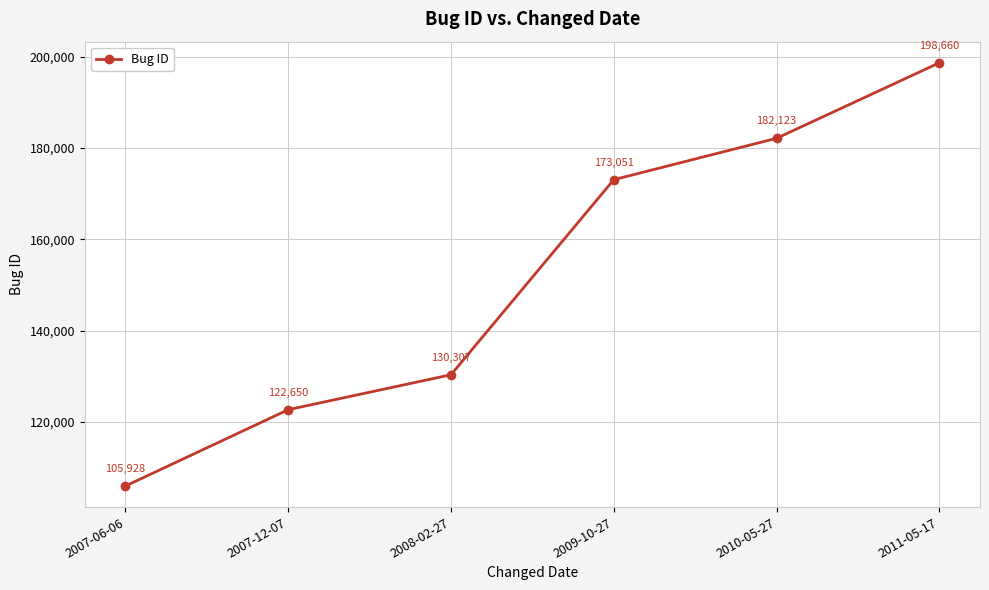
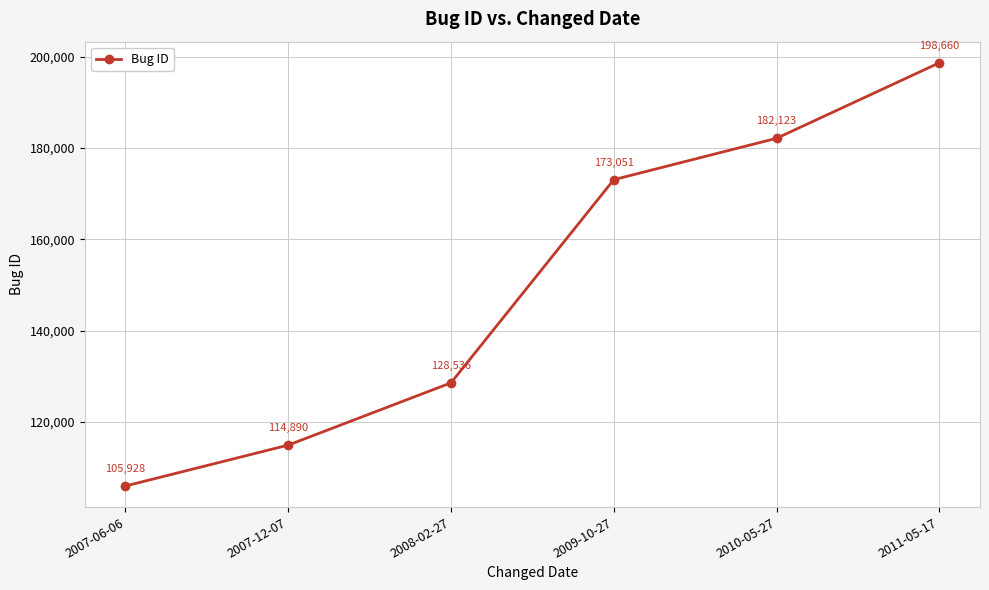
2007-12-07: 122,650 -> 114,890
2008-02-27: 130,307 -> 128,536
